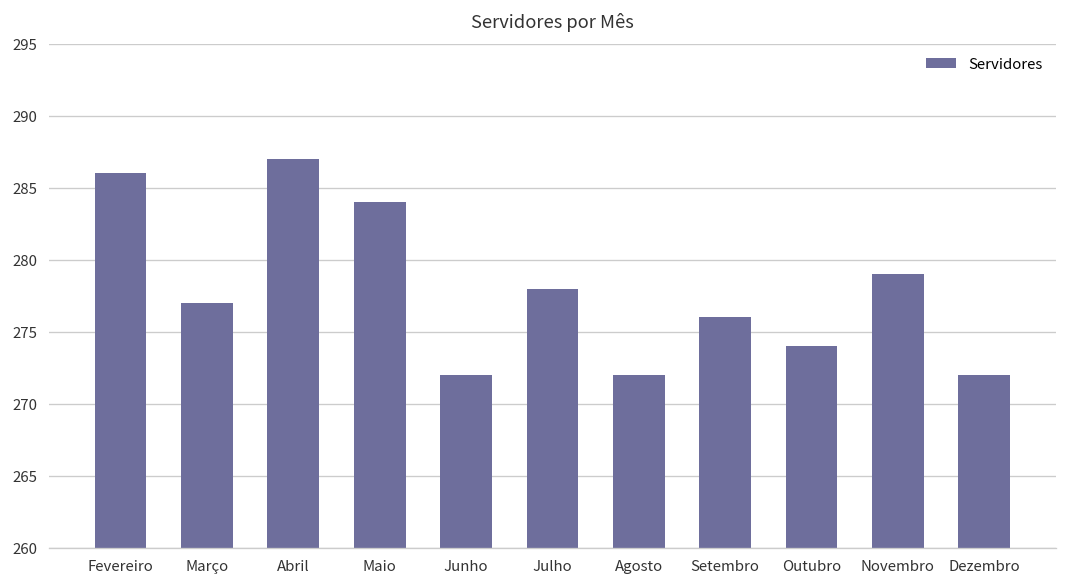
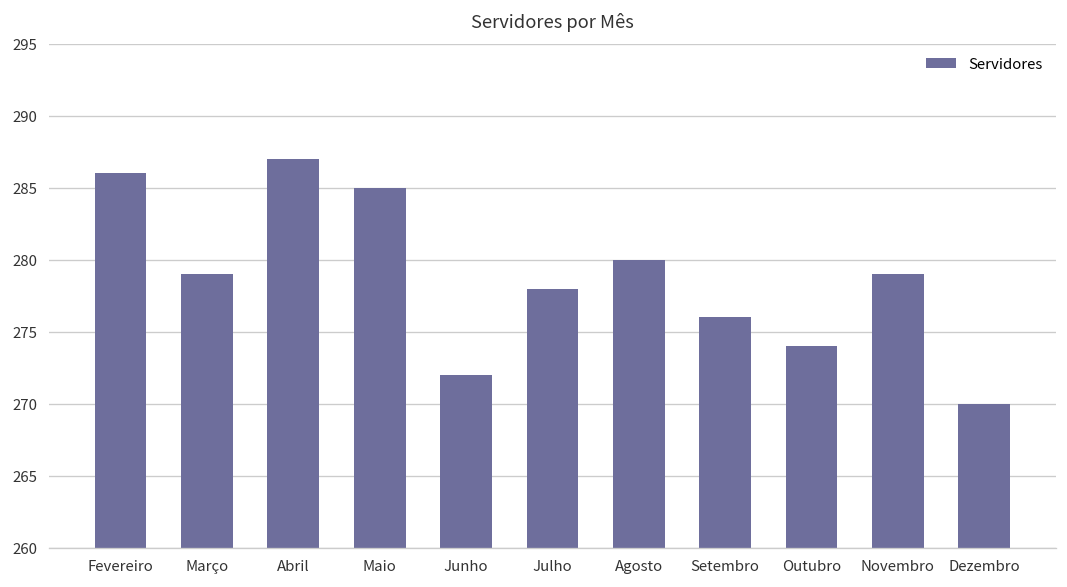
Março: 277 -> 279
Maio: 284 -> 285
Agosto: 272 -> 280
Dezembro: 272 -> 270
